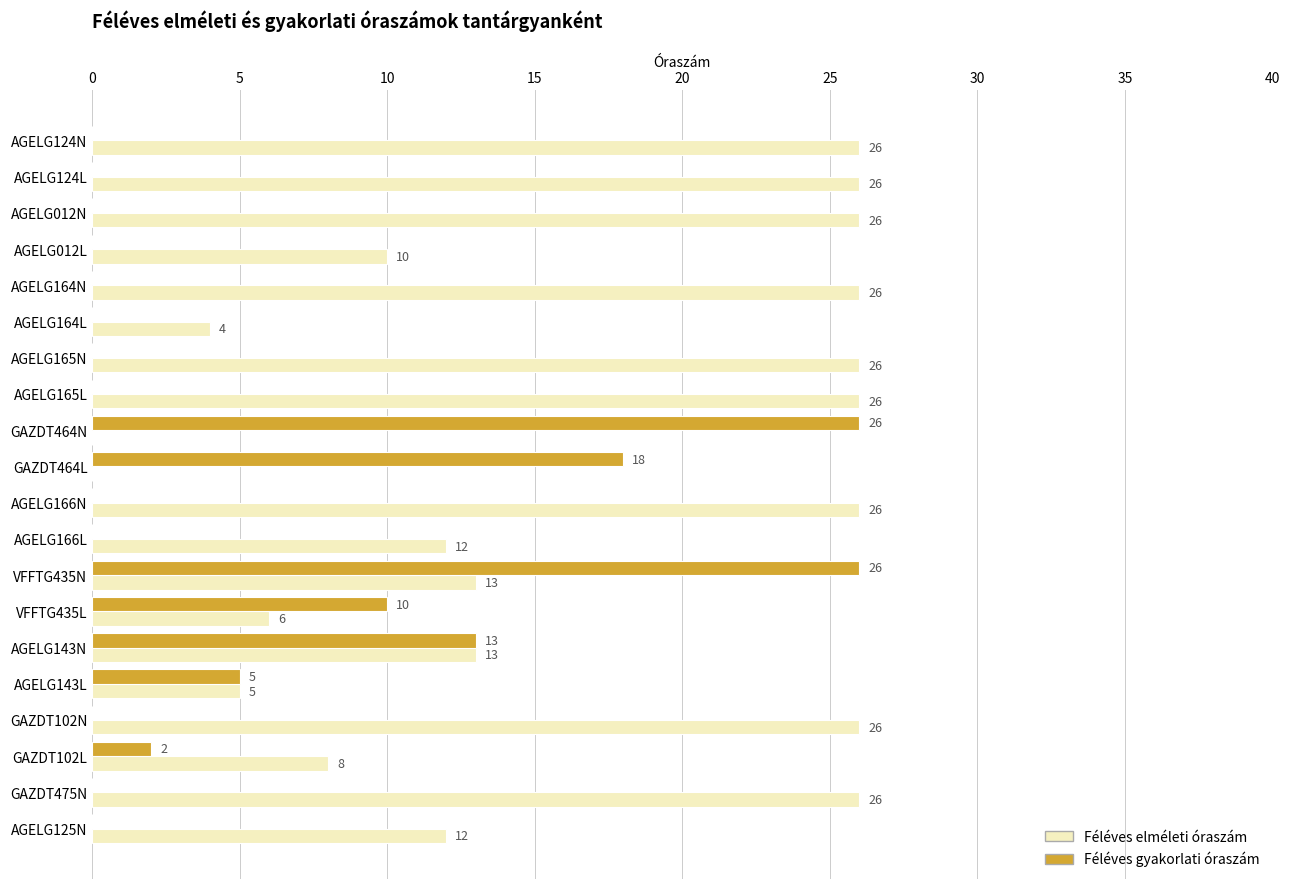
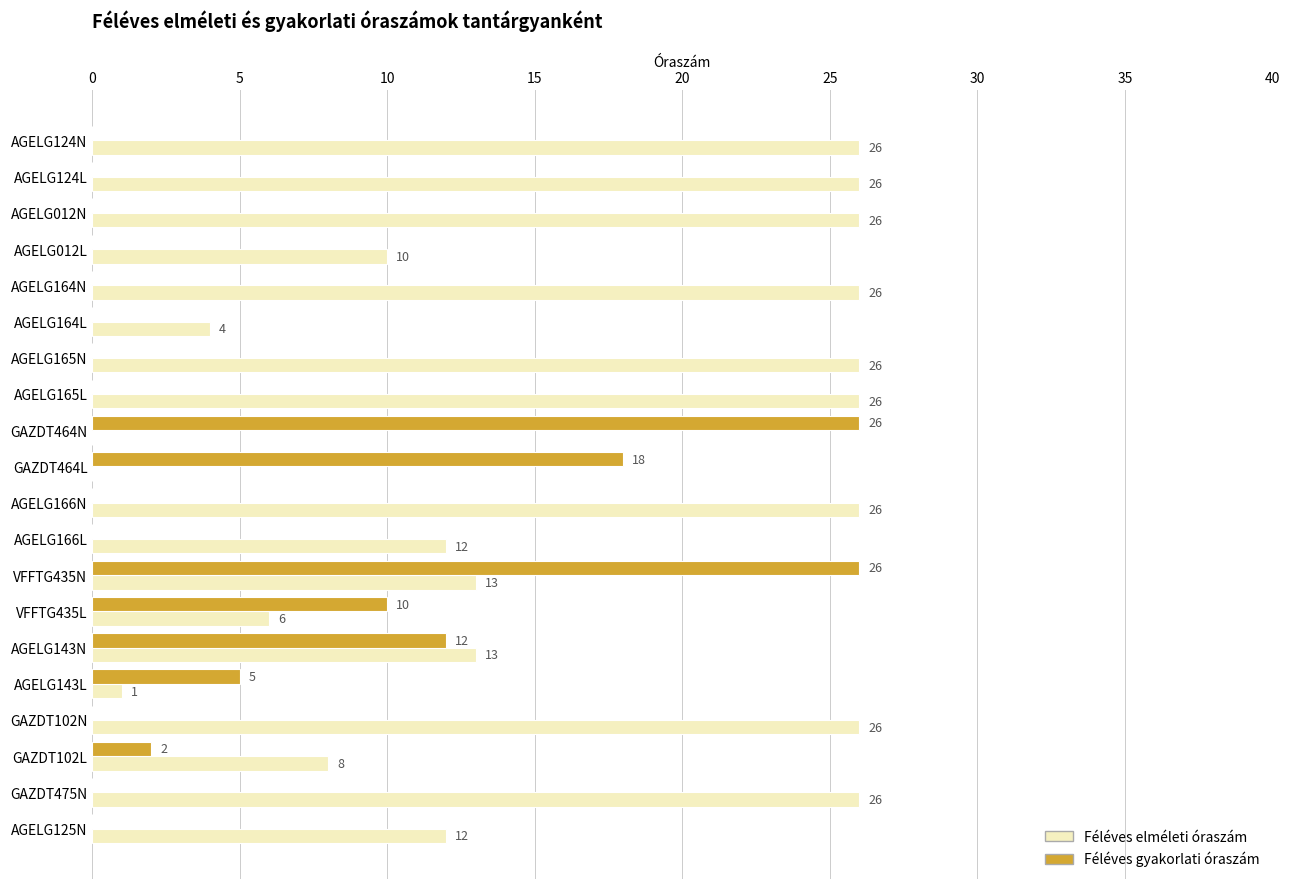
Féléves gyakorlati óraszám, AGELG143N: 13 -> 12
Féléves elméleti óraszám, AGELG143L: 5 -> 1
